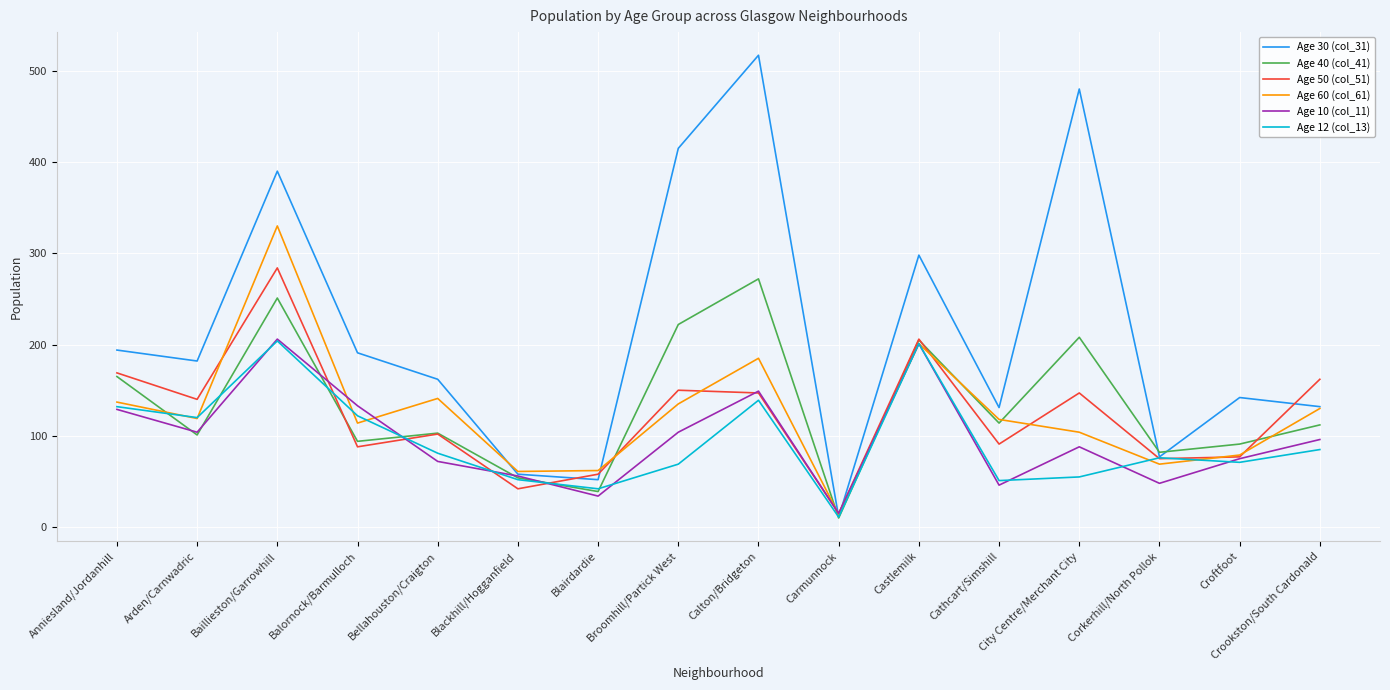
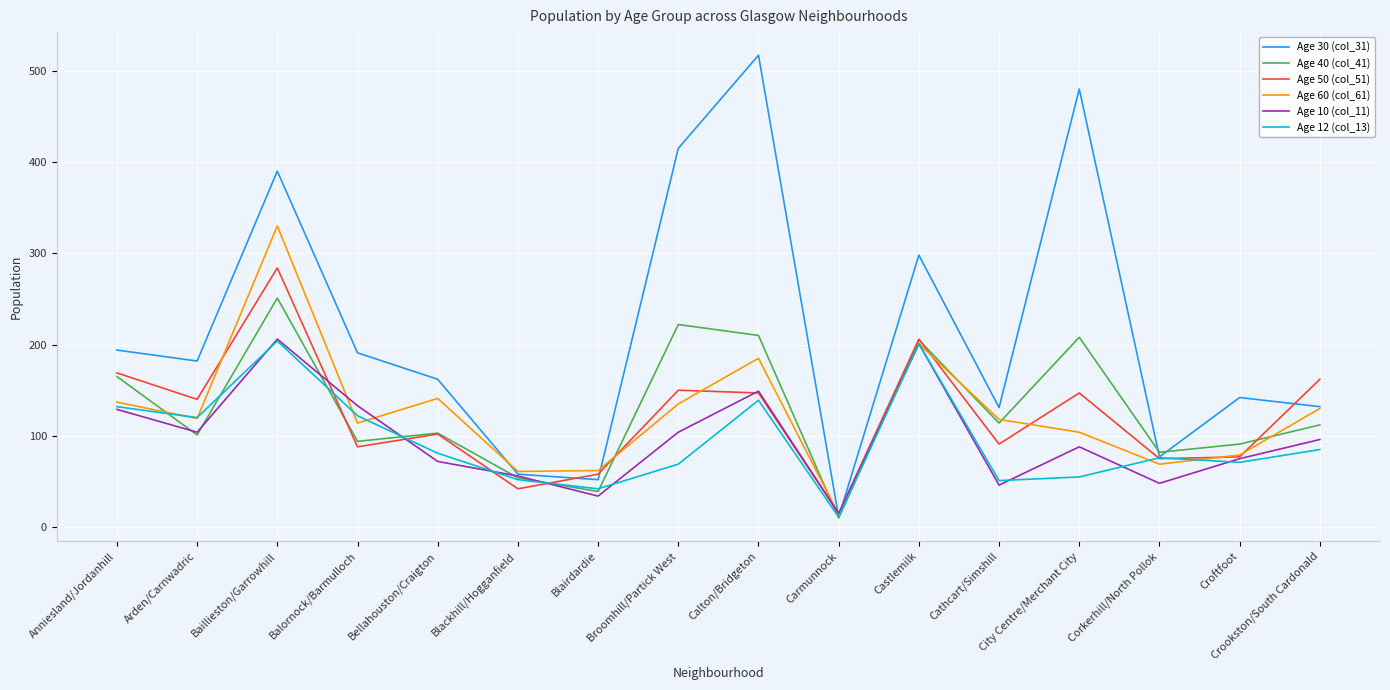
Age 40 (col_41), Calton/Bridgeton: 270 -> 210
